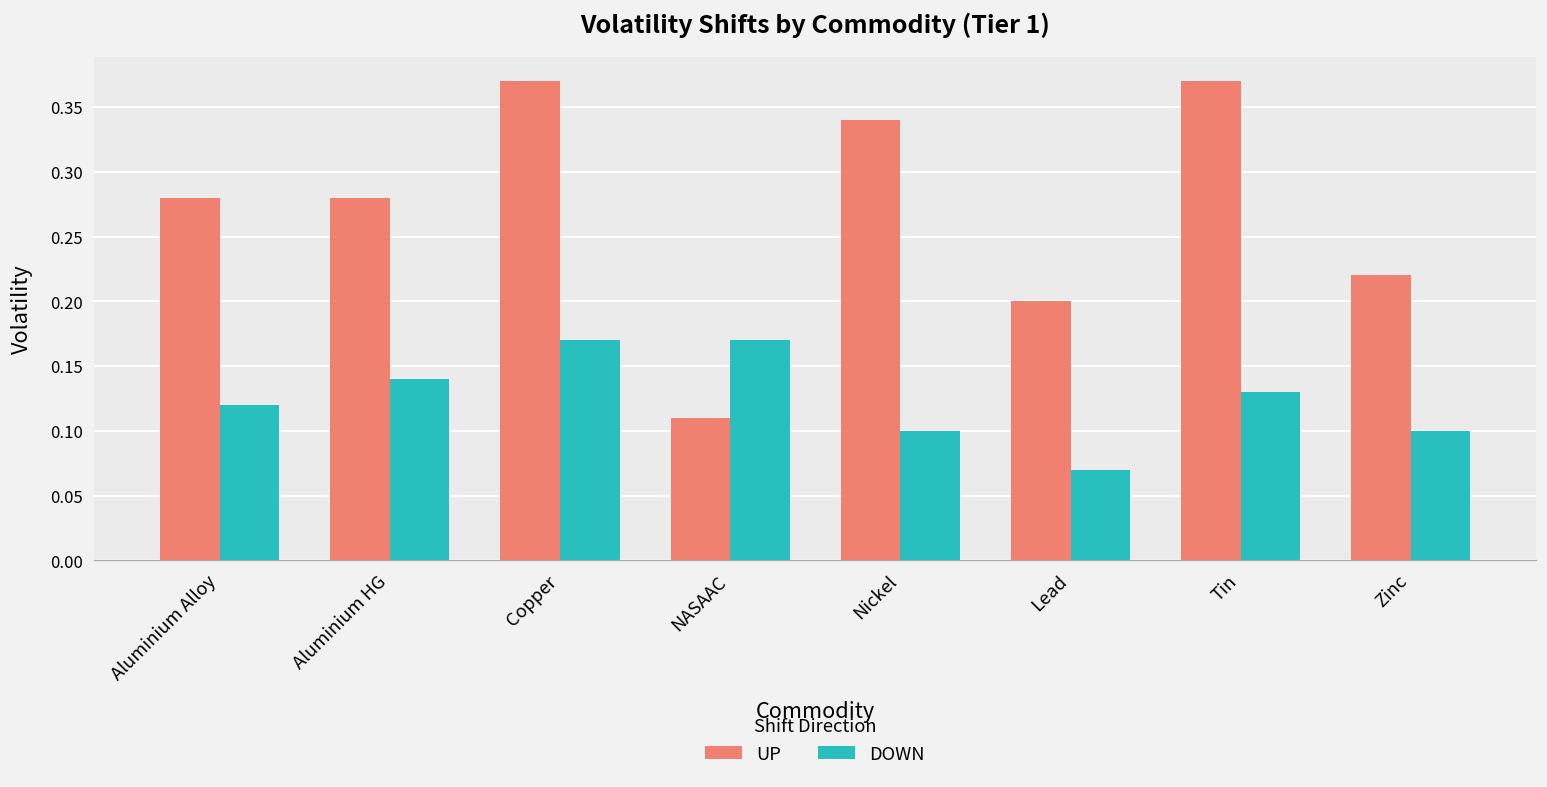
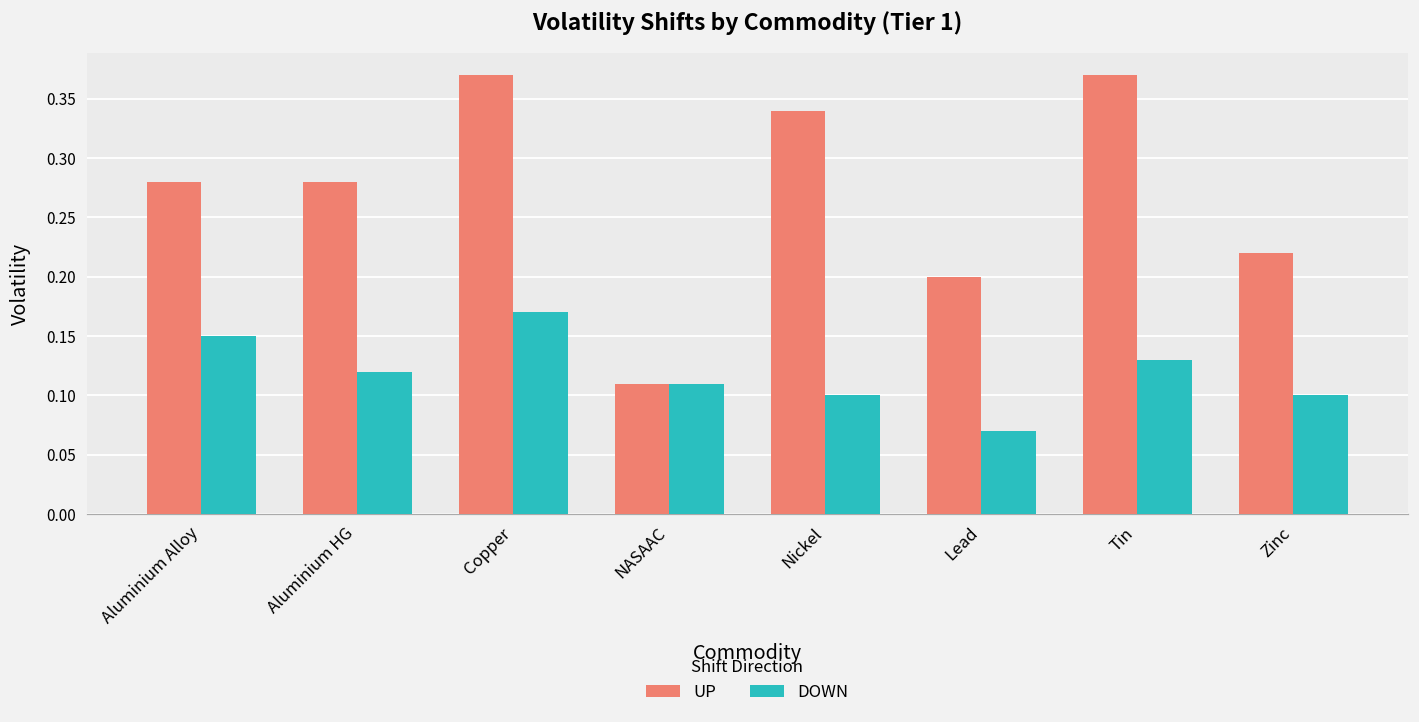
DOWN, Aluminium Alloy: 0.12 -> 0.15
DOWN, Aluminium HG: 0.14 -> 0.12
DOWN, NASAAC: 0.17 -> 0.11
